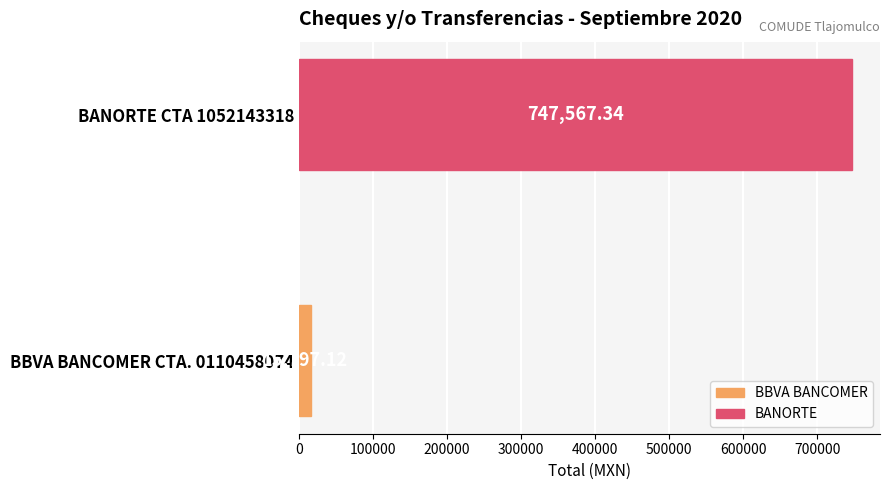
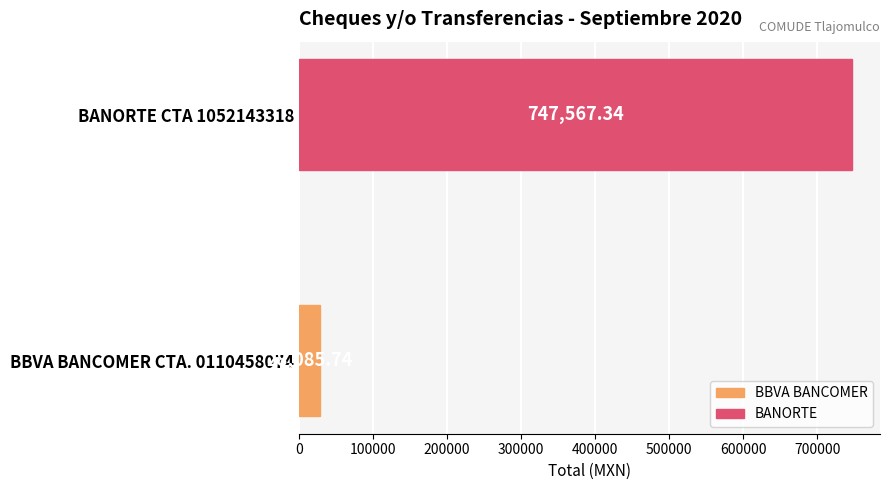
BBVA BANCOMER CTA. 0110458074: 20000 -> 30000
